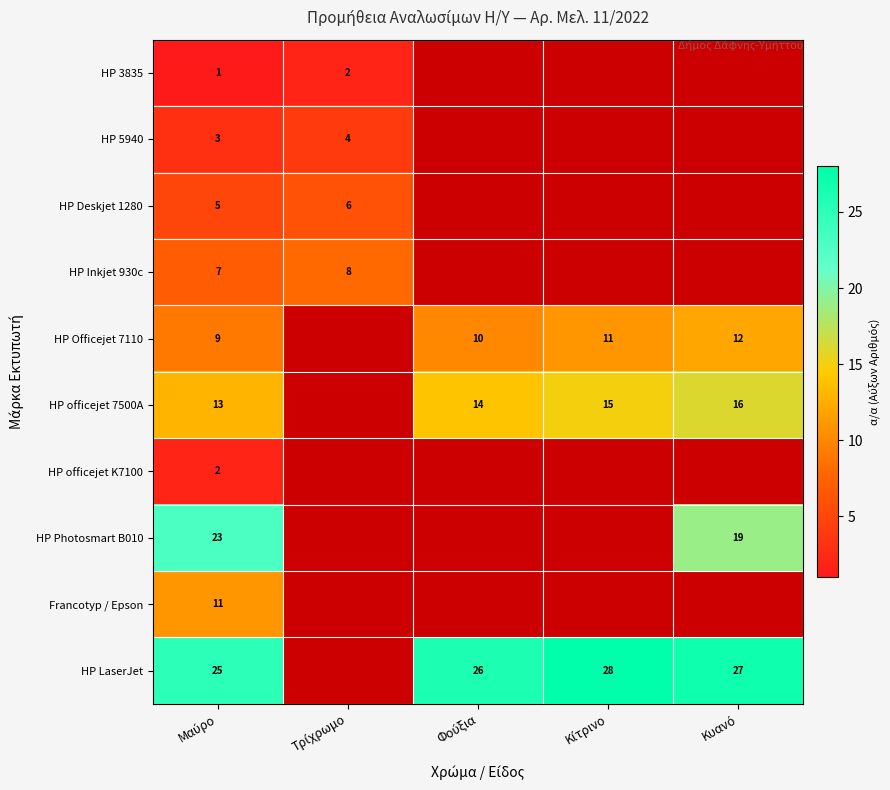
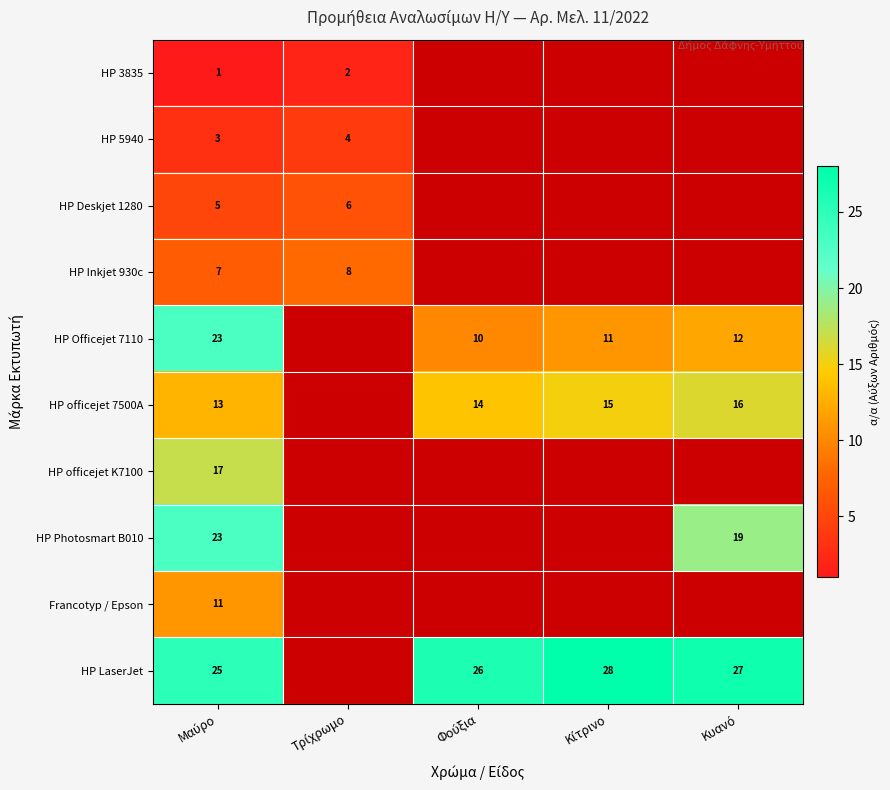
HP Officejet 7110, Μαύρο: 9 -> 23
HP officejet K7100, Μαύρο: 2 -> 17
